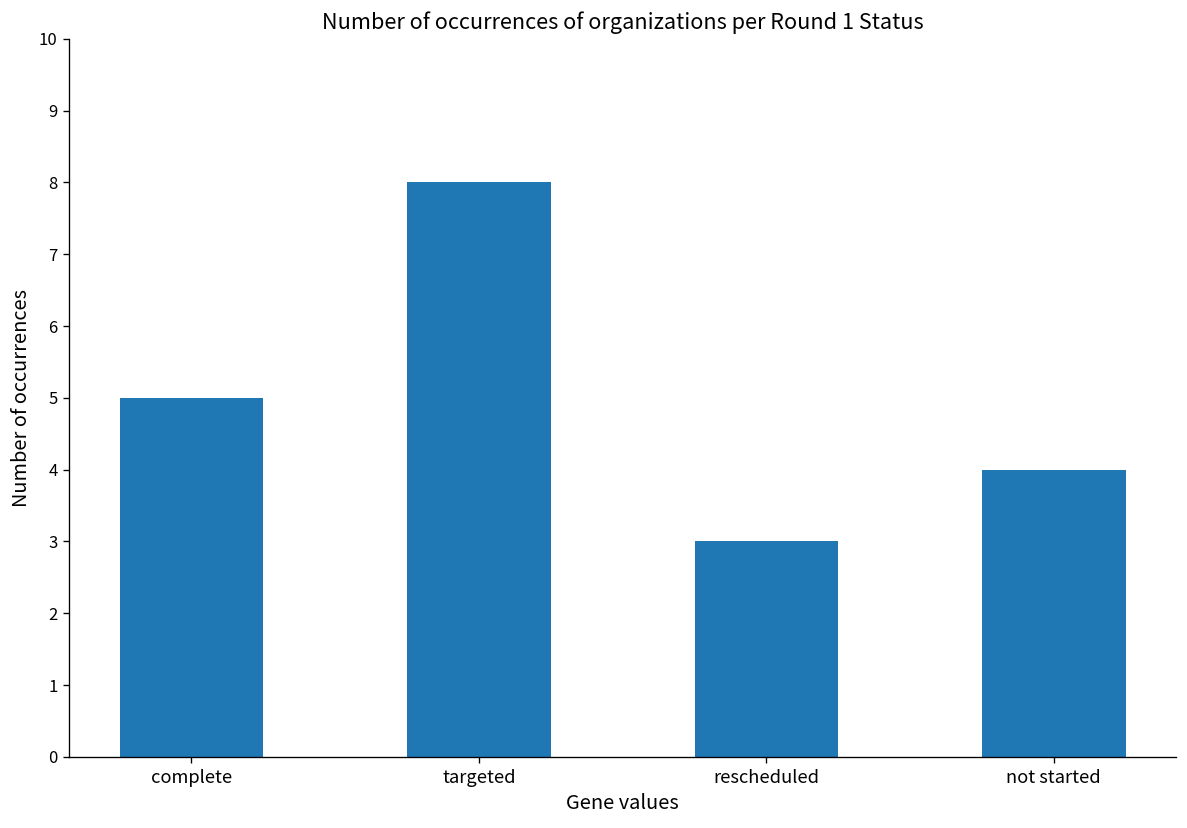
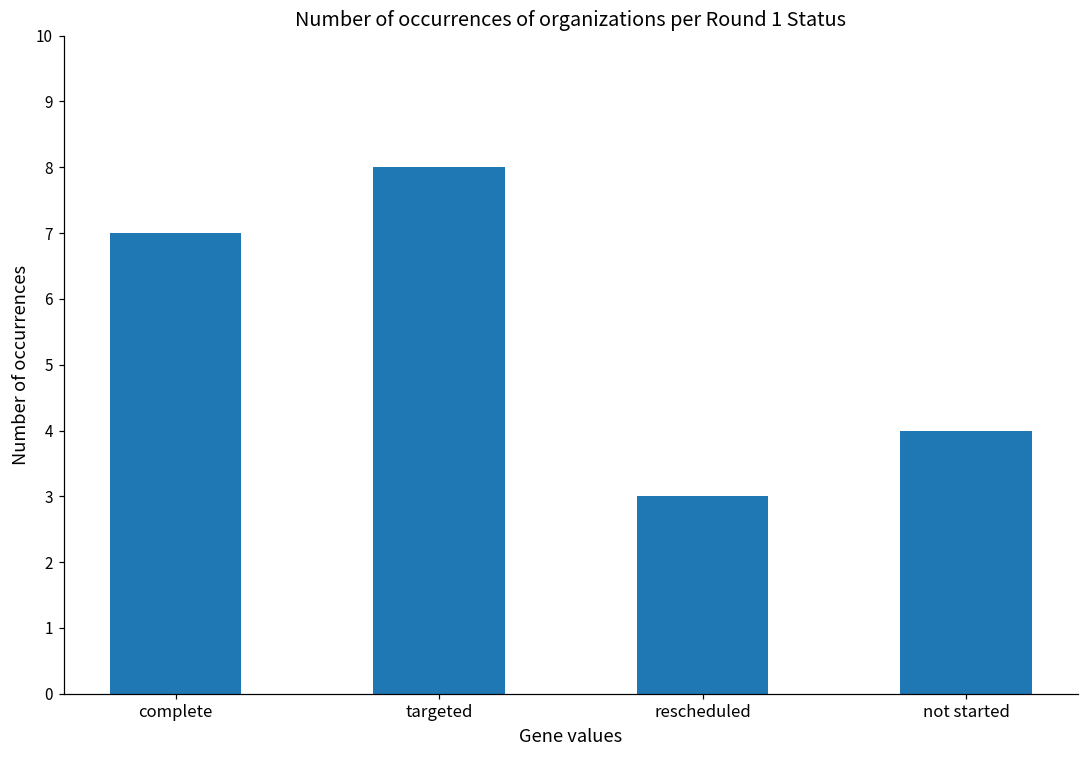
complete: 5 -> 7
